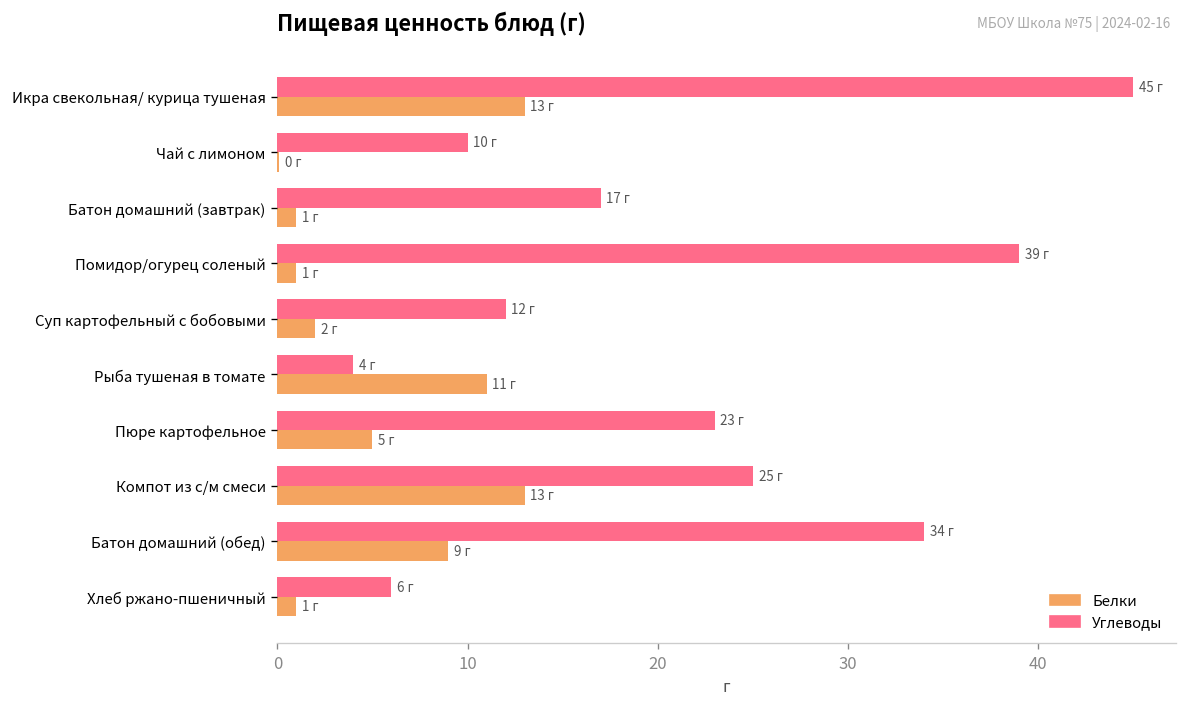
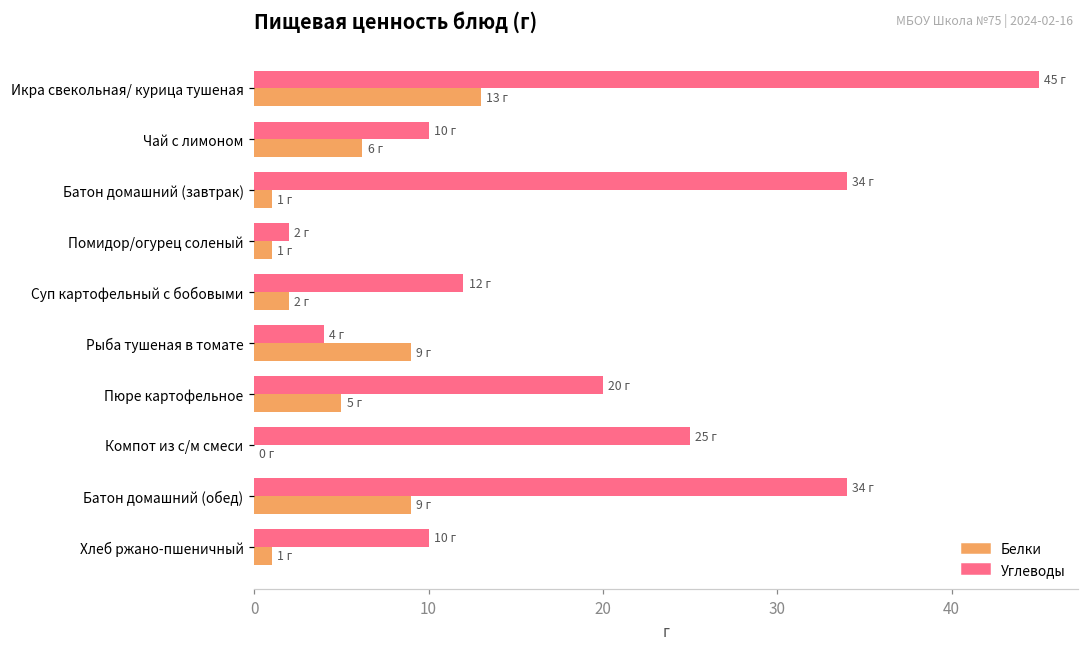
Белки, Чай с лимоном: 0 -> 6
Углеводы, Батон домашний (завтрак): 17 -> 34
Углеводы, Помидор/огурец соленый: 39 -> 2
Белки, Рыба тушеная в томате: 11 -> 9
Углеводы, Пюре картофельное: 23 -> 20
Белки, Компот из с/м смеси: 13 -> 0
Углеводы, Хлеб ржано-пшеничный: 6 -> 10
